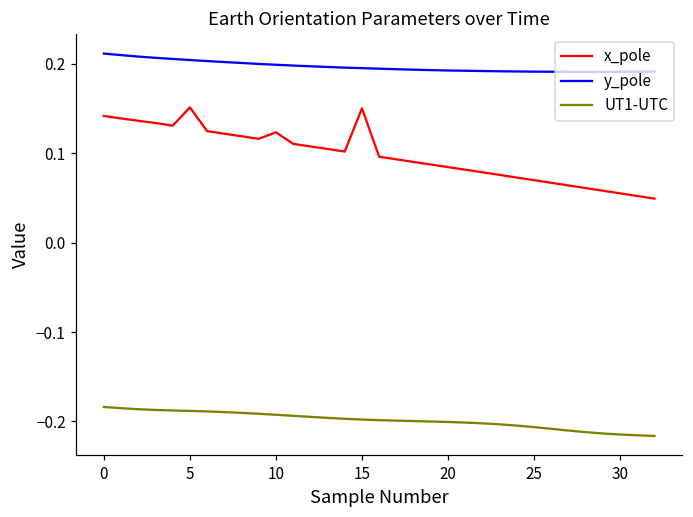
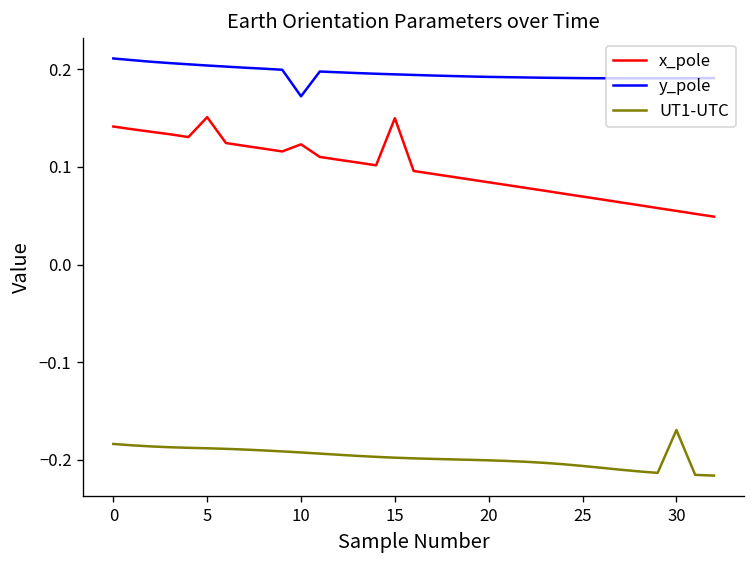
y_pole, 10: 0.20 -> 0.17
UT1-UTC, 30: -0.21 -> -0.17
